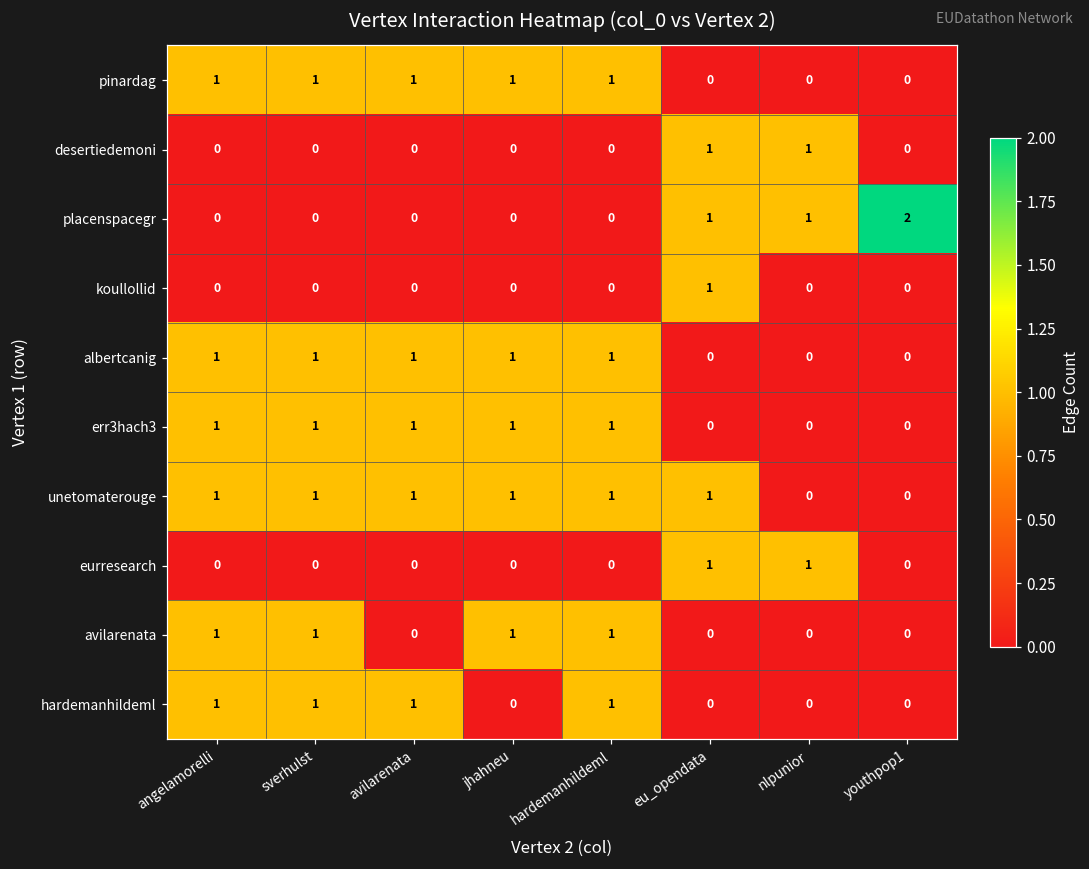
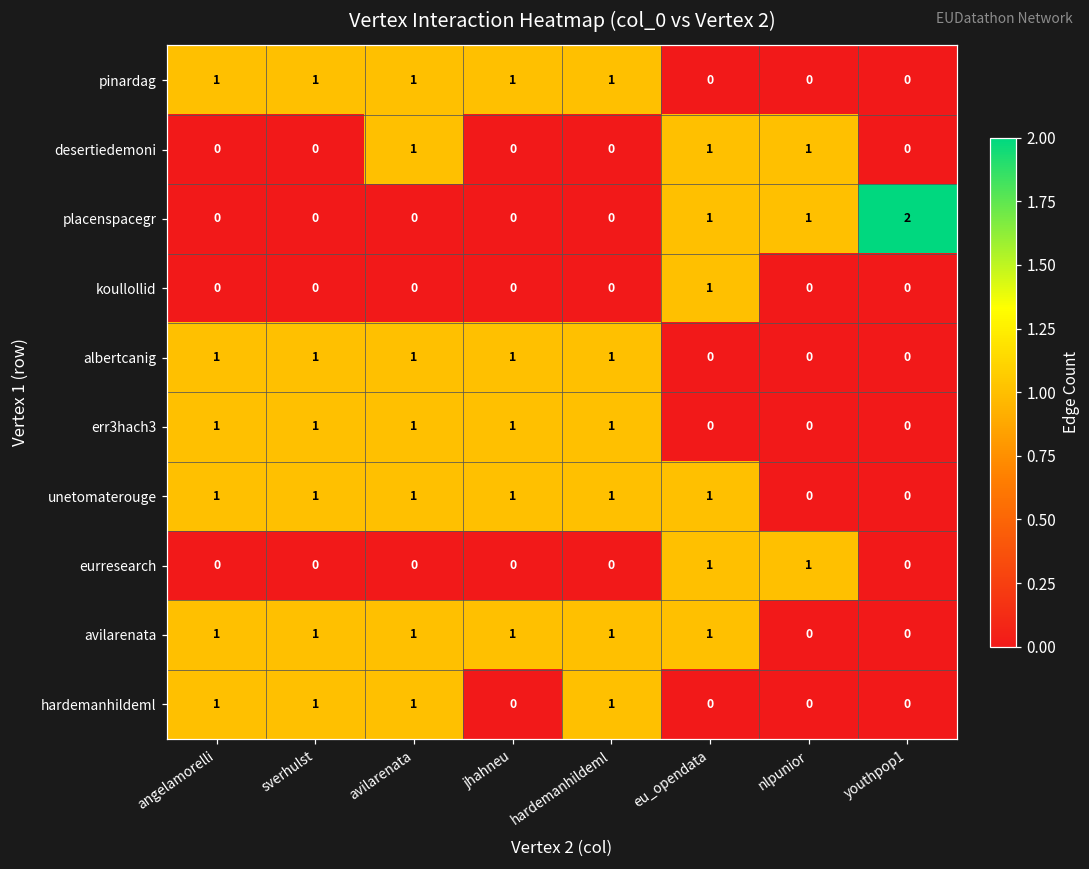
desertiedemoni, avilarenata: 0 -> 1
avilarenata, avilarenata: 0 -> 1
avilarenata, eu_opendata: 0 -> 1
